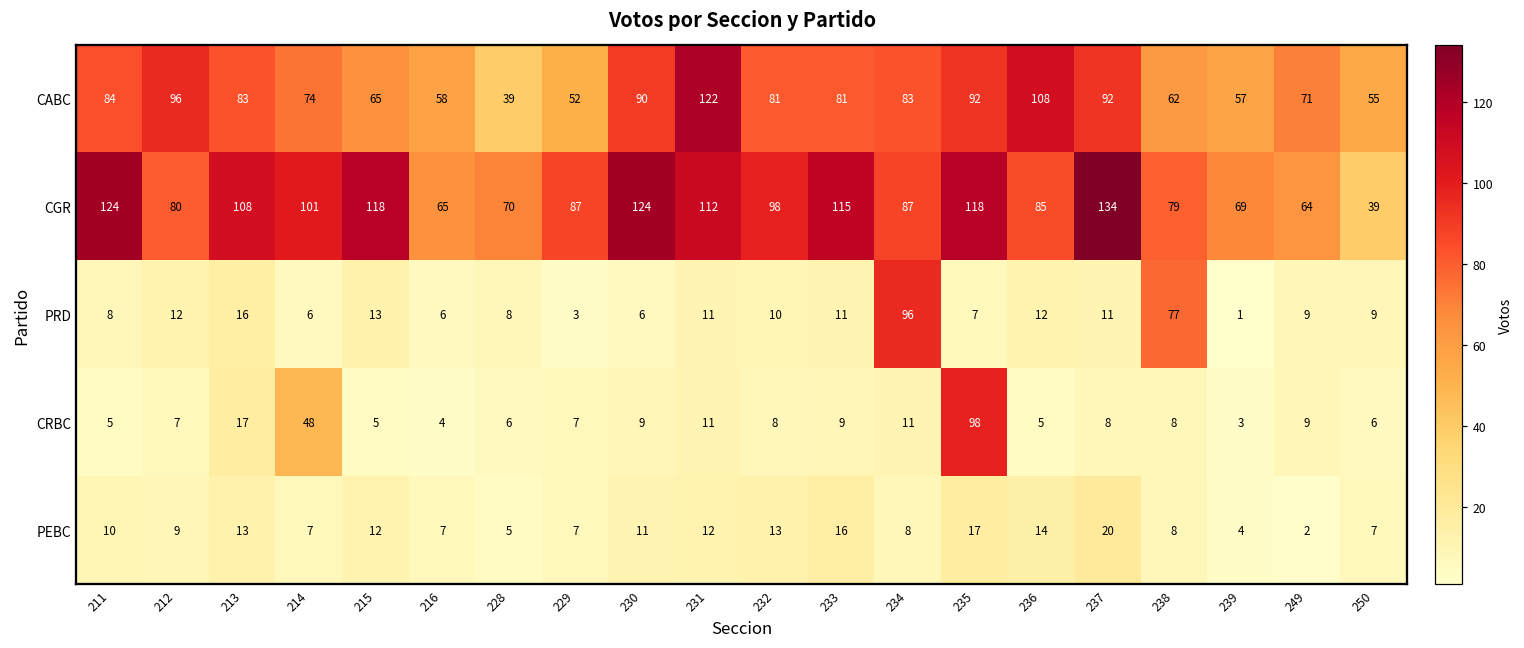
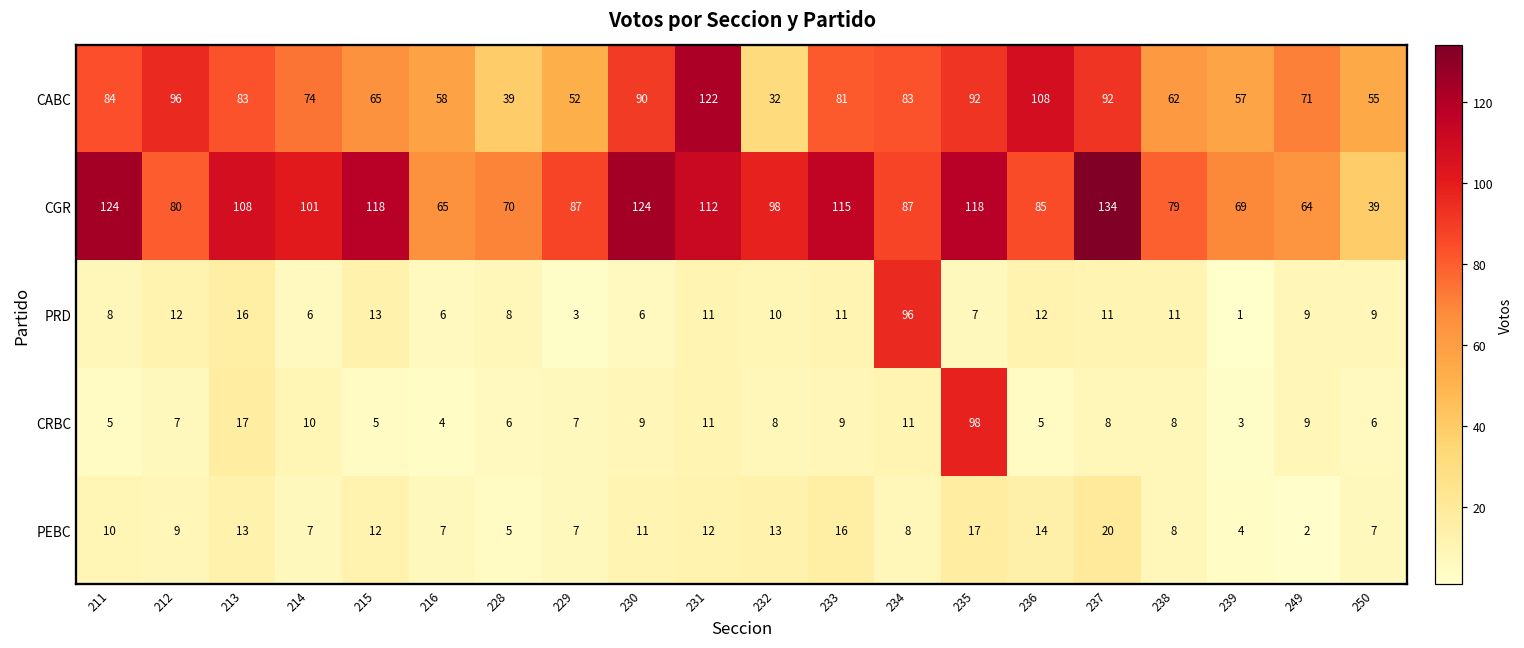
CABC, 232: 81 -> 32
PRD, 238: 77 -> 11
CRBC, 214: 48 -> 10
